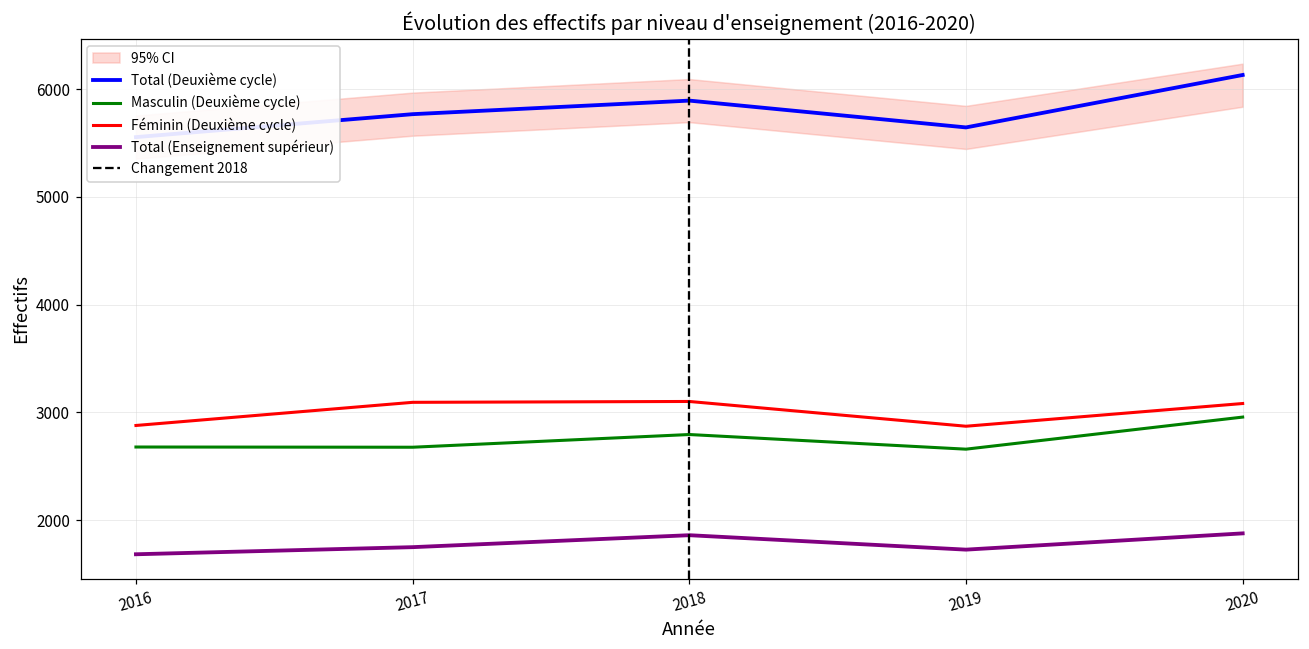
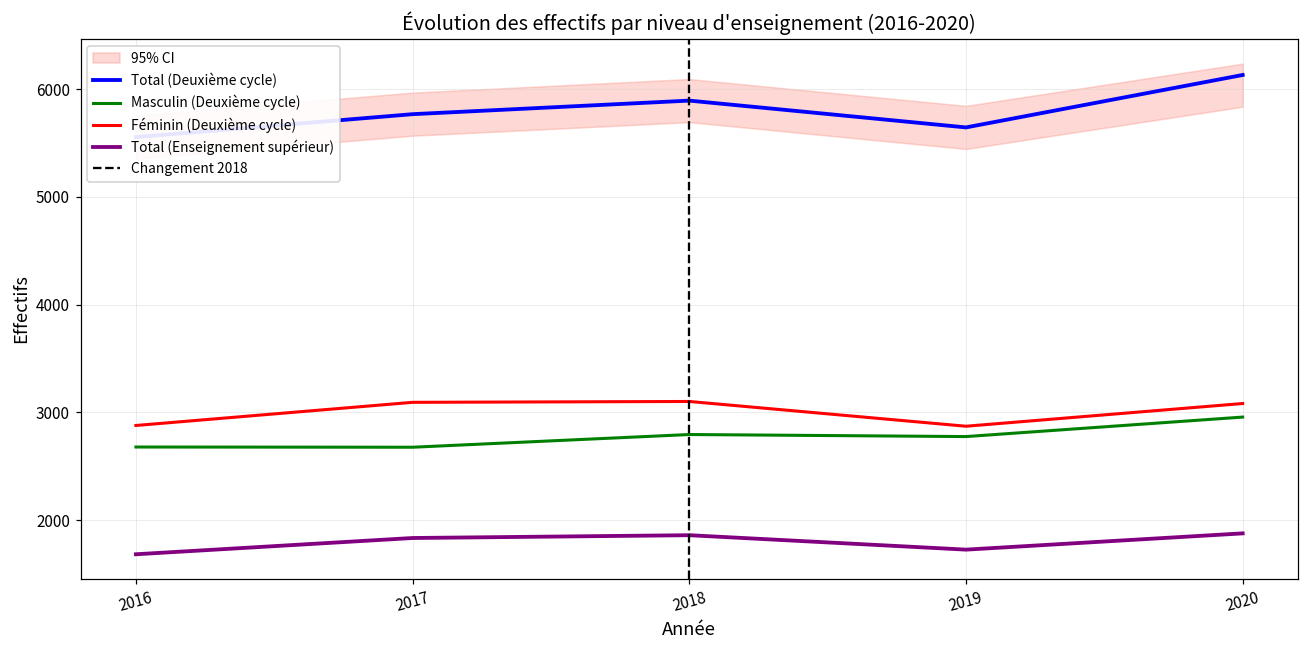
Total (Enseignement supérieur), 2017: 1700 -> 1800
Masculin (Deuxième cycle), 2019: 2700 -> 2800
